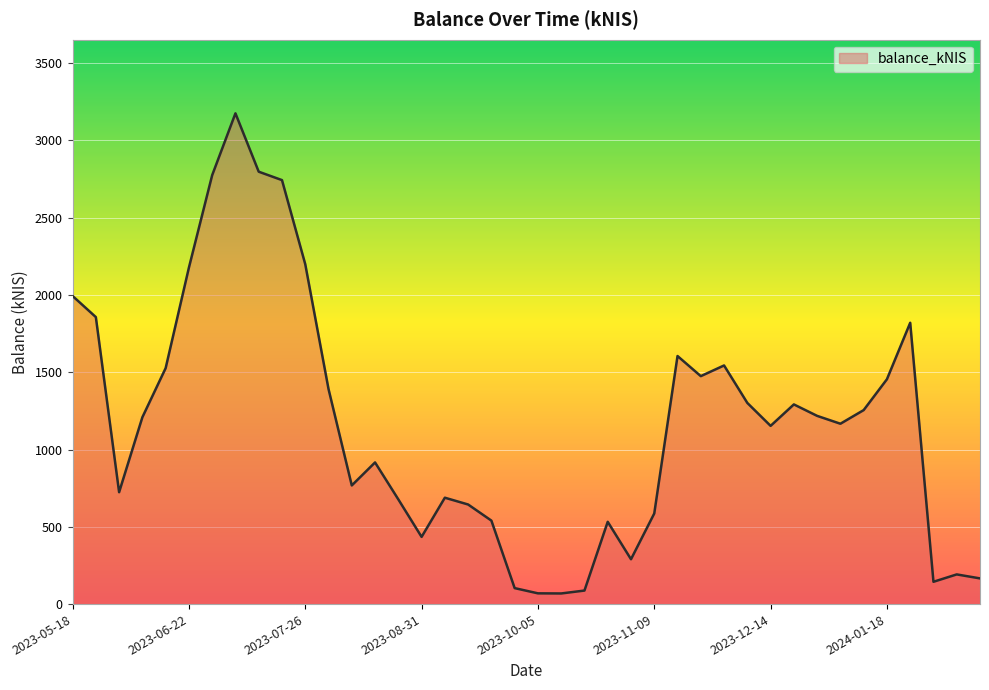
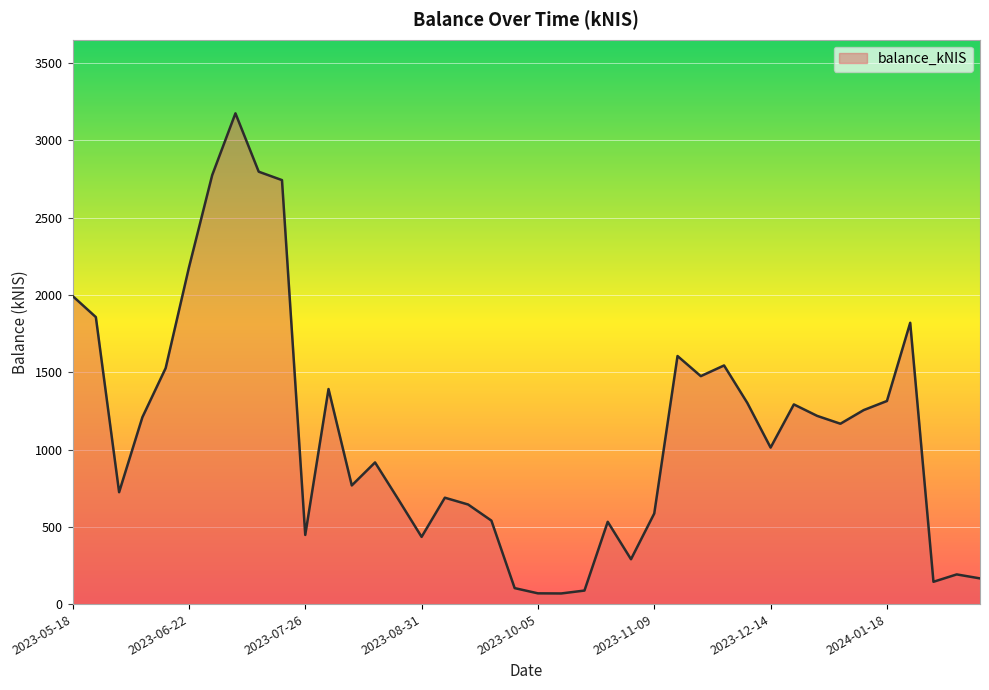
2023-07-26: 2200 -> 450
2023-12-14: 1150 -> 1010
2024-01-18: 1450 -> 1310
